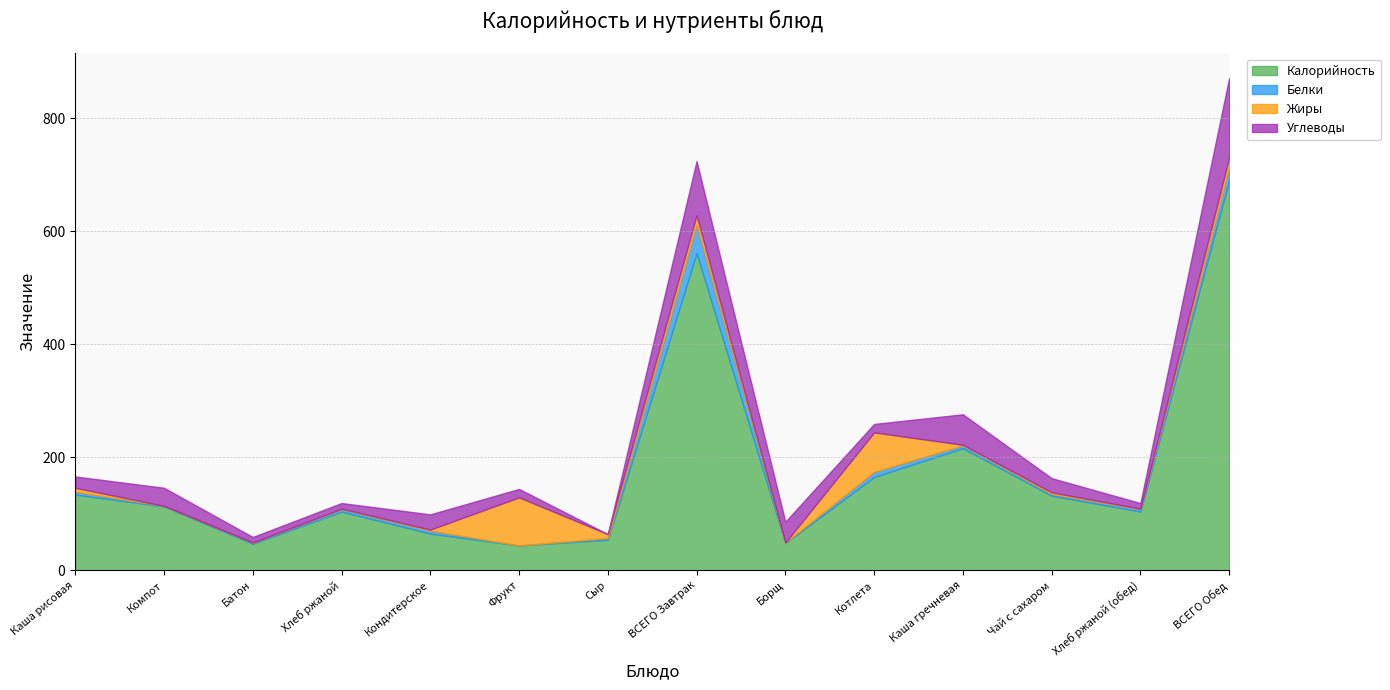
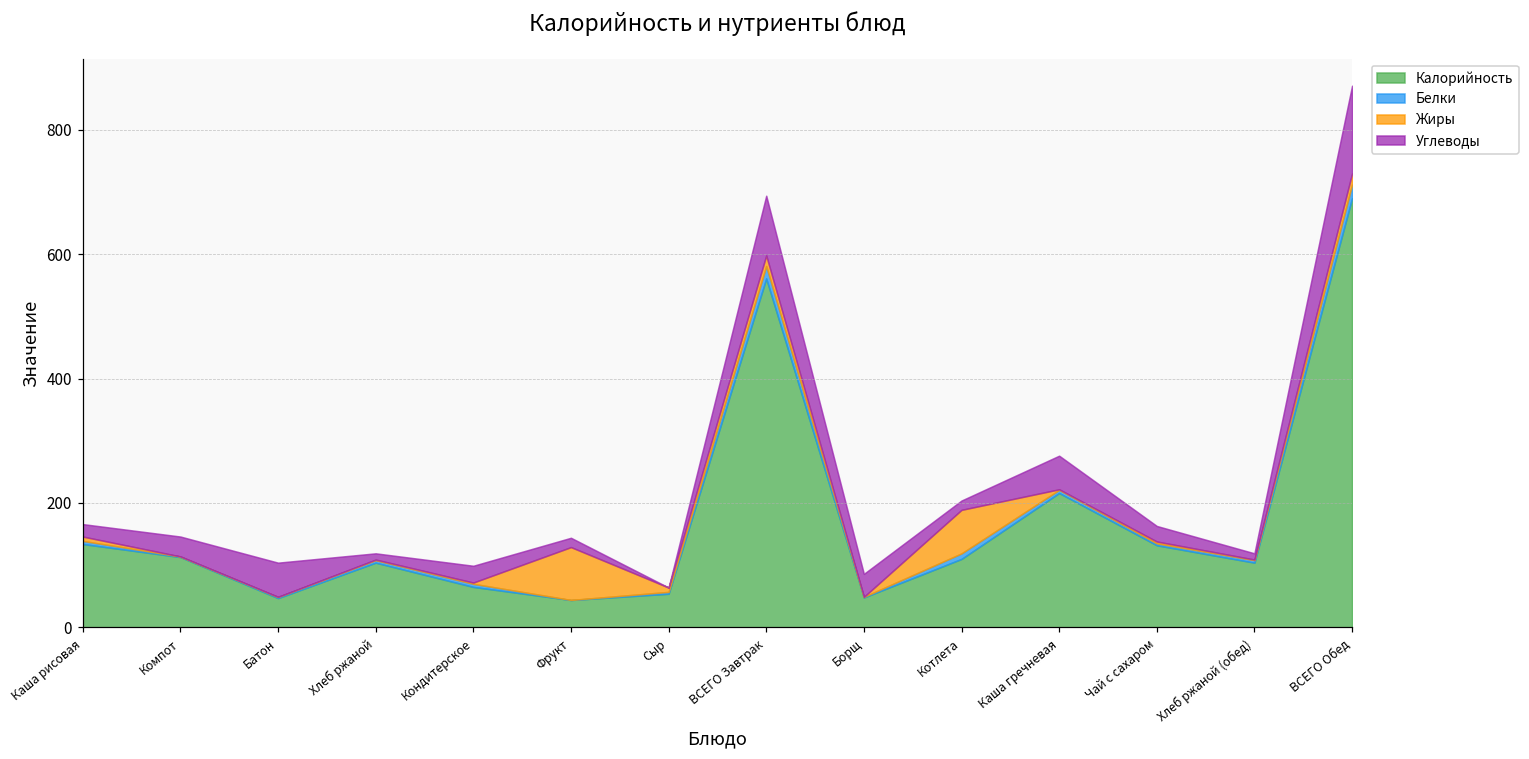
Углеводы, Батон: 10 -> 60
Белки, ВСЕГО Завтрак: 50 -> 20
Калорийность, Котлета: 170 -> 110
